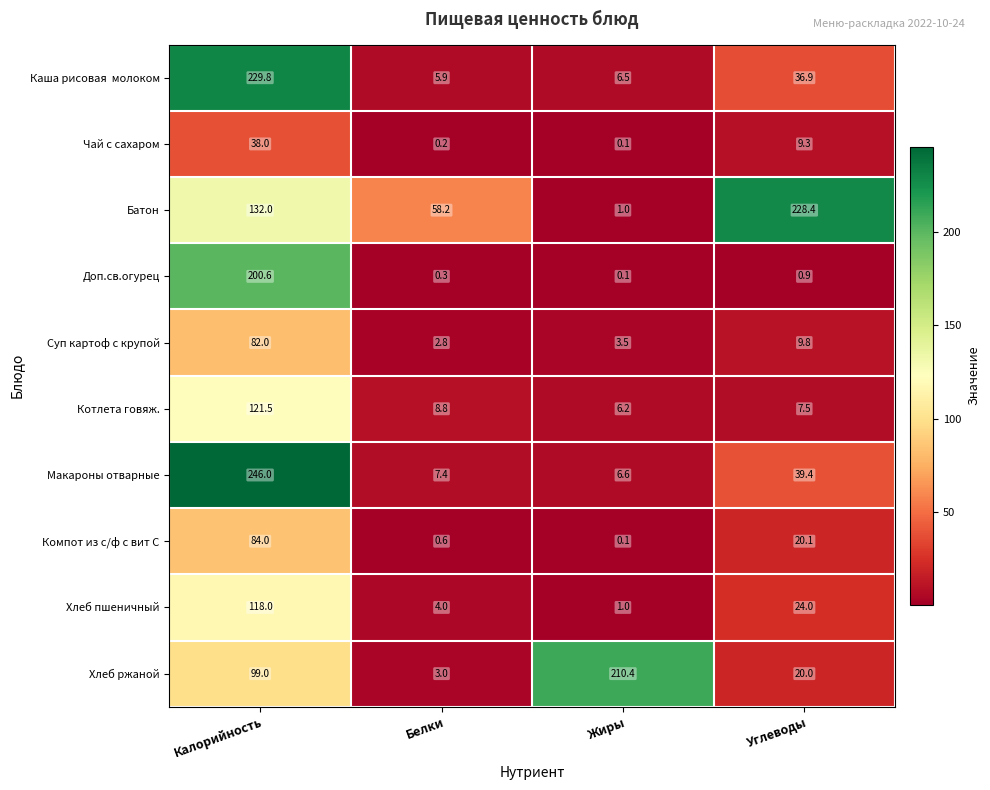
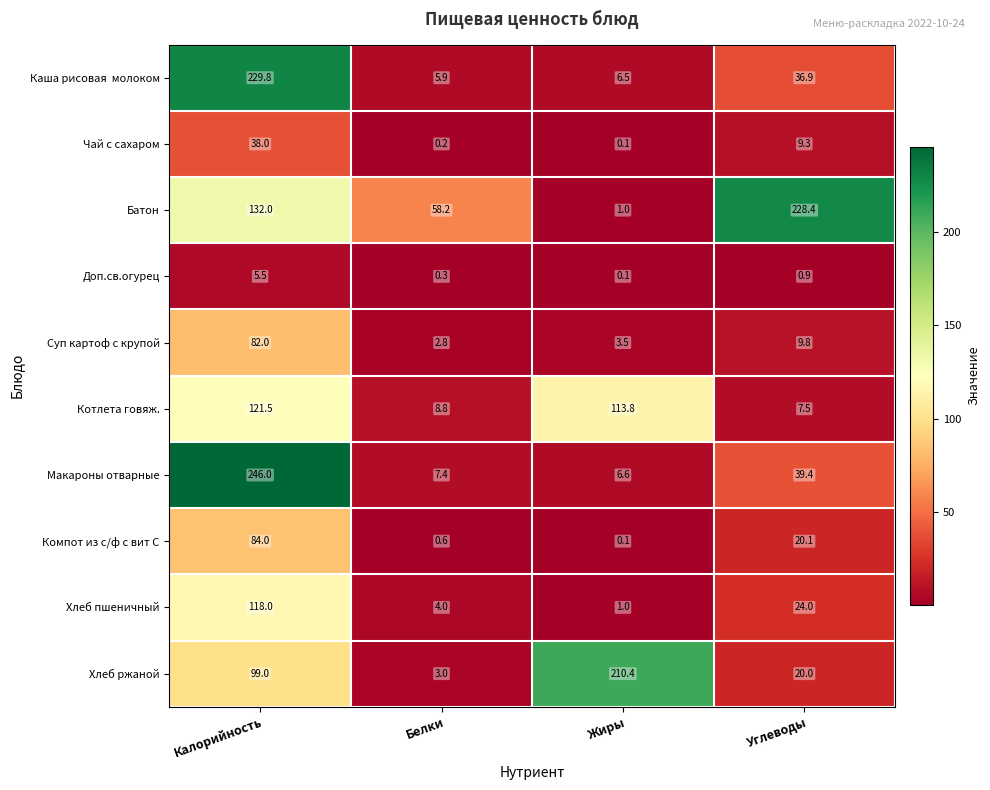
Доп.св.огурец, Калорийность: 200.6 -> 5.5
Котлета говяж., Жиры: 6.2 -> 113.8
